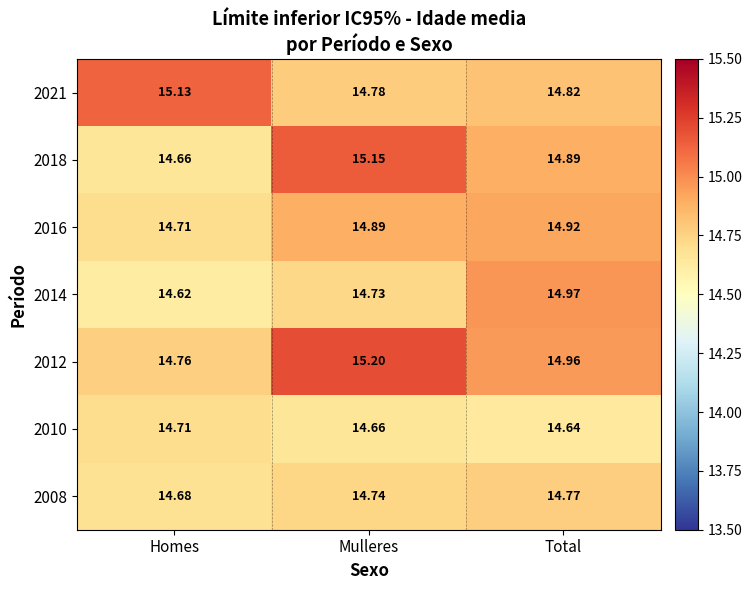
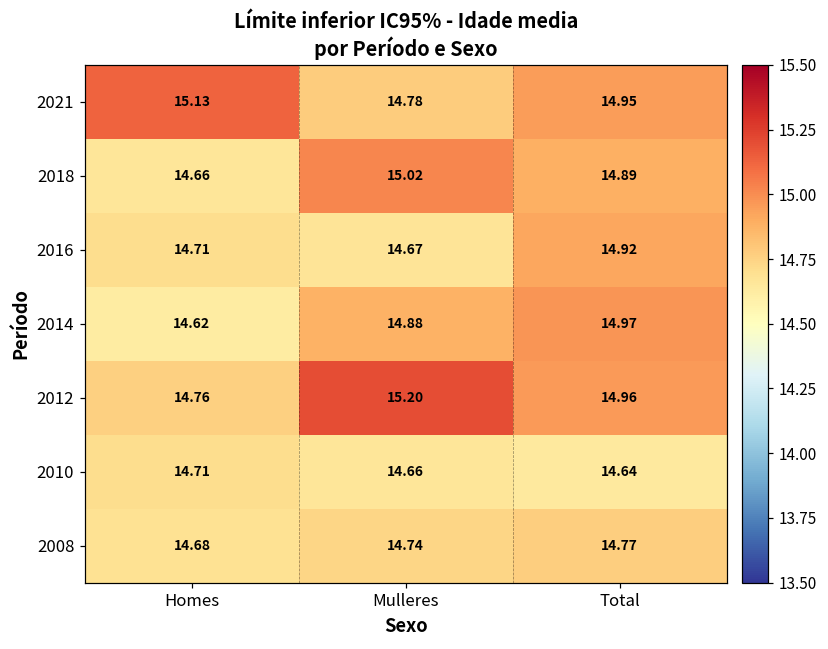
2021, Total: 14.82 -> 14.95
2018, Mulleres: 15.15 -> 15.02
2016, Mulleres: 14.89 -> 14.67
2014, Mulleres: 14.73 -> 14.88
